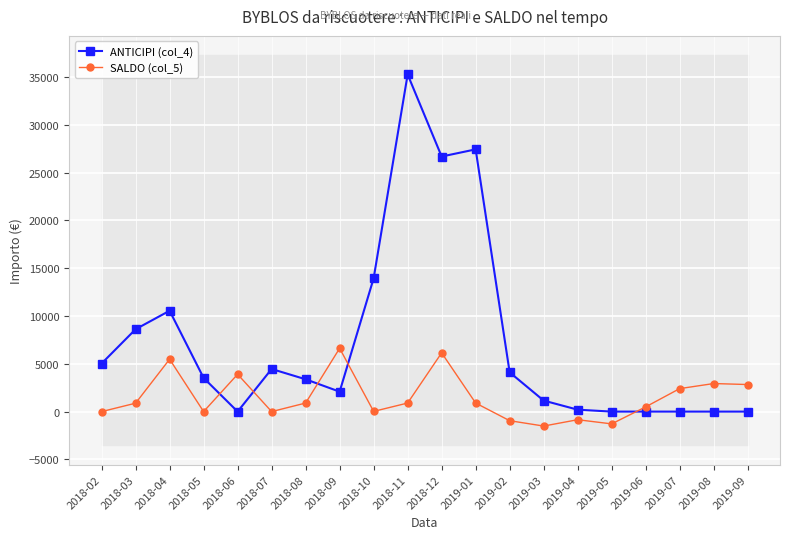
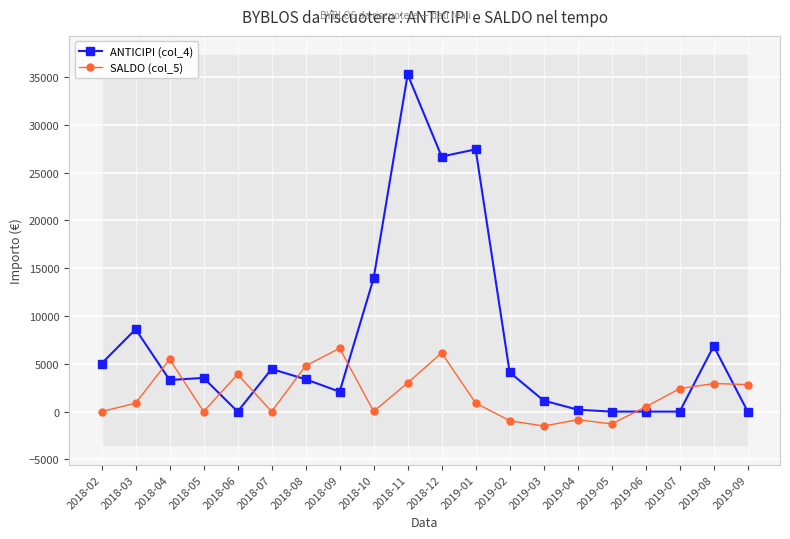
ANTICIPI (col_4), 2018-04: 11000 -> 3000
SALDO (col_5), 2018-08: 1000 -> 5000
SALDO (col_5), 2018-11: 1000 -> 3000
ANTICIPI (col_4), 2019-08: 0 -> 7000
